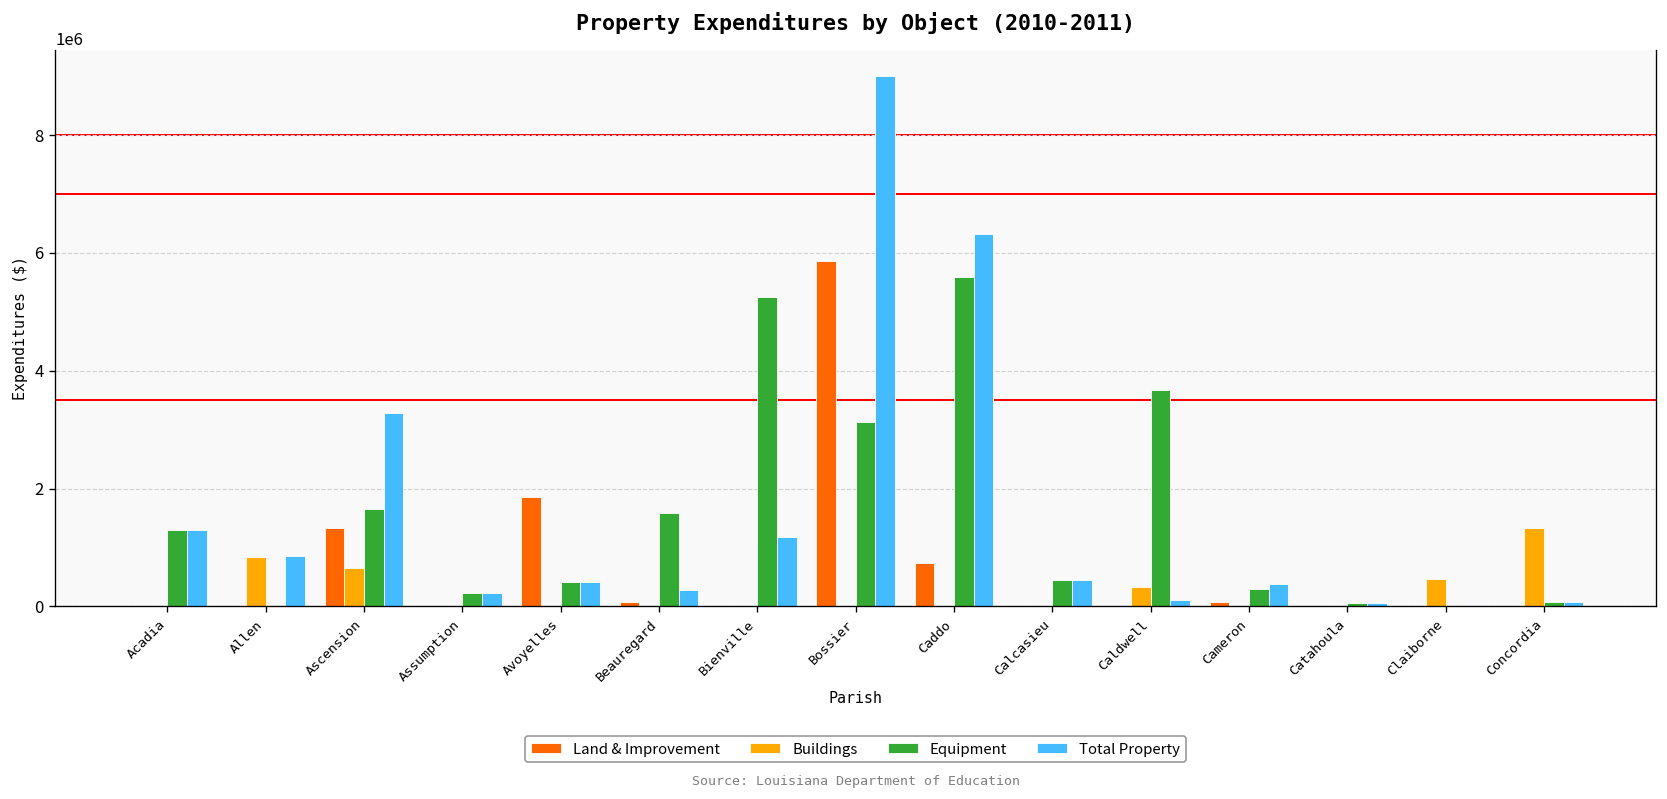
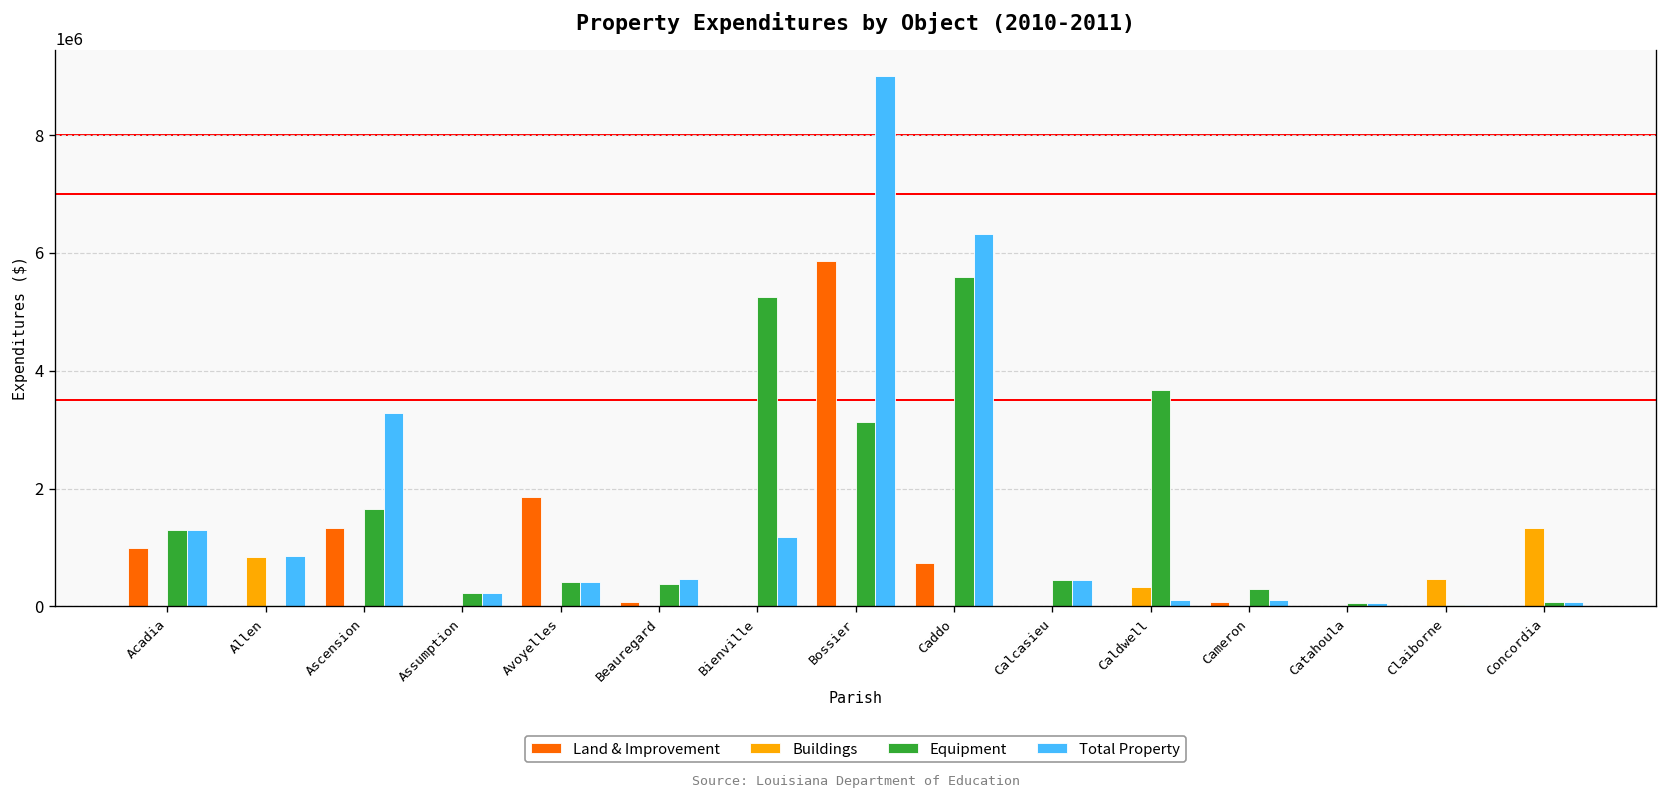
Land & Improvement, Acadia: 0 -> 1000000
Buildings, Ascension: 700000 -> 0
Equipment, Beauregard: 1600000 -> 400000
Total Property, Beauregard: 300000 -> 500000
Total Property, Cameron: 400000 -> 100000
